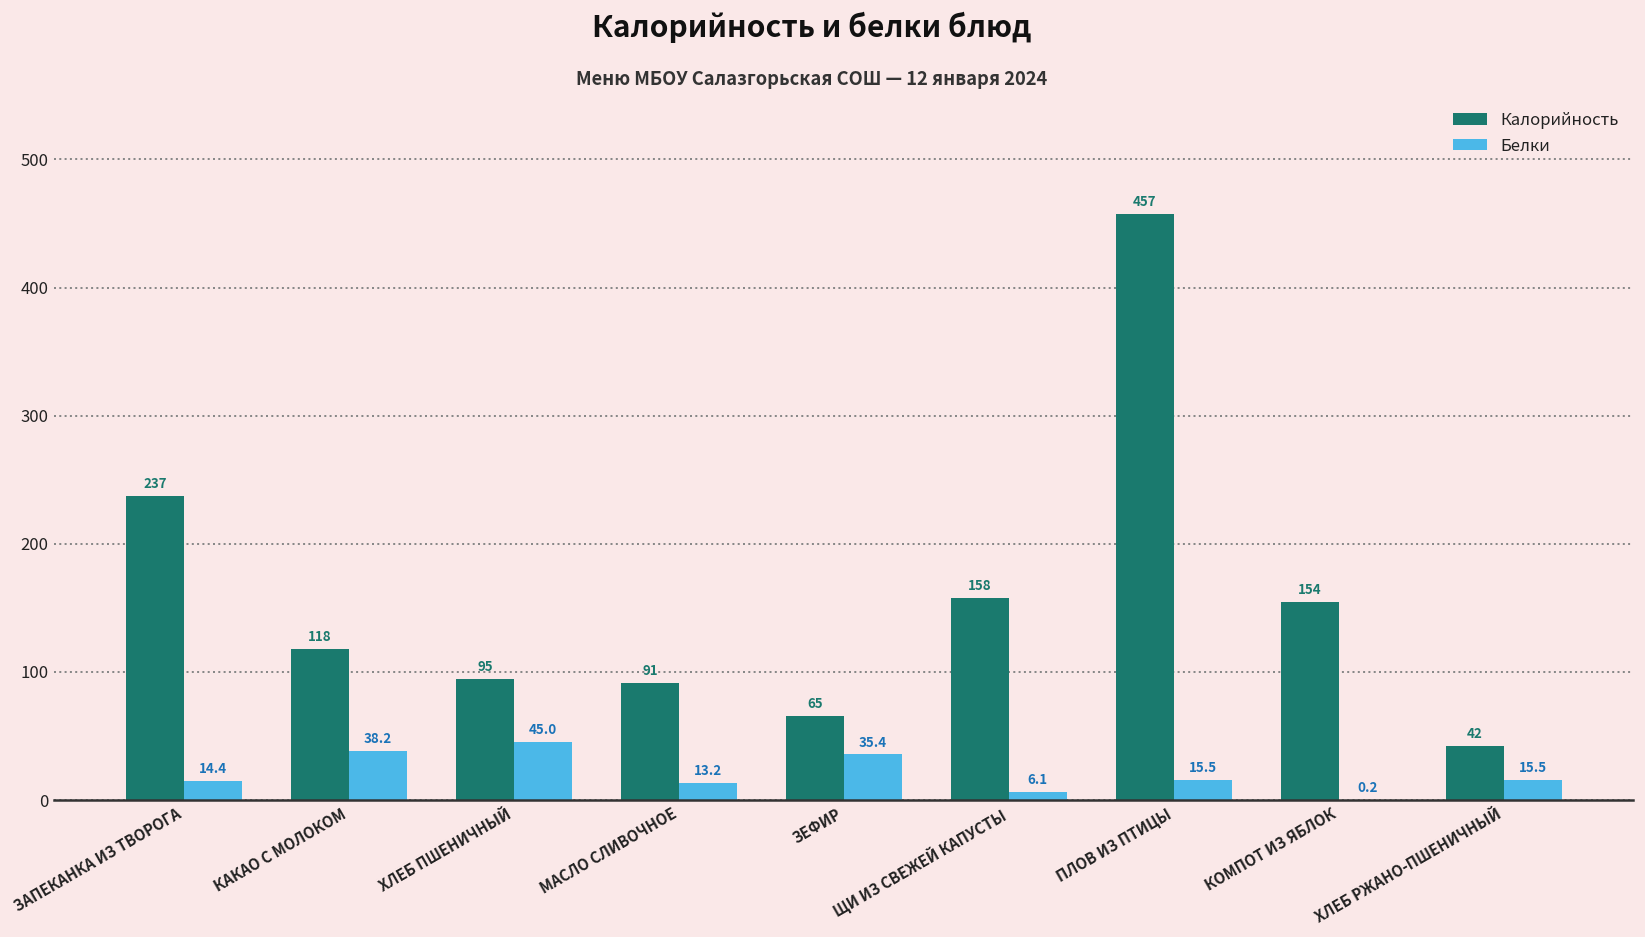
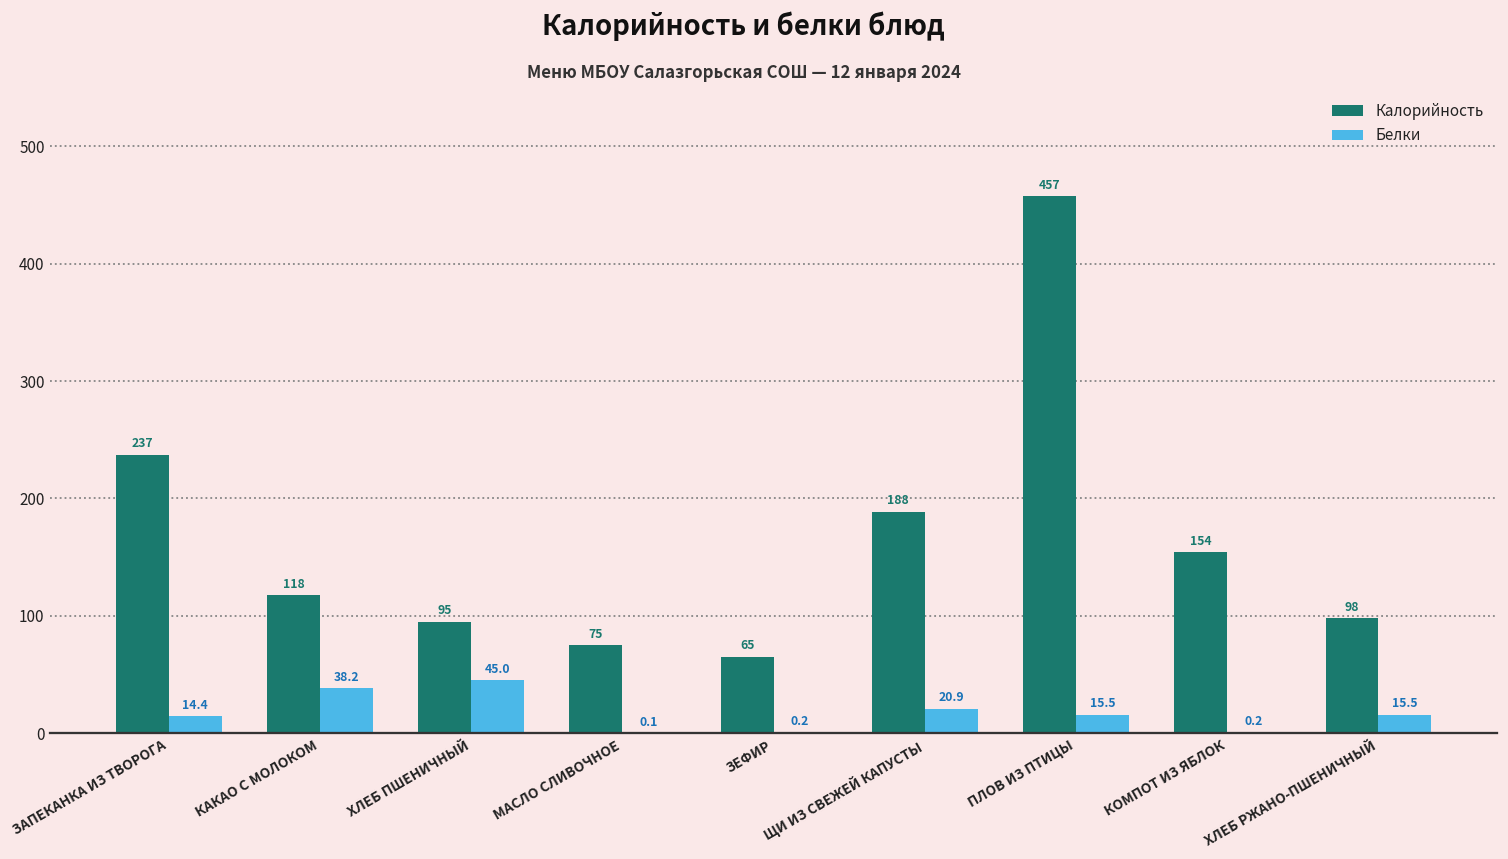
Калорийность, МАСЛО СЛИВОЧНОЕ: 91 -> 75
Белки, МАСЛО СЛИВОЧНОЕ: 13.2 -> 0.1
Белки, ЗЕФИР: 35.4 -> 0.2
Калорийность, ЩИ ИЗ СВЕЖЕЙ КАПУСТЫ: 158 -> 188
Белки, ЩИ ИЗ СВЕЖЕЙ КАПУСТЫ: 6.1 -> 20.9
Калорийность, ХЛЕБ РЖАНО-ПШЕНИЧНЫЙ: 42 -> 98
